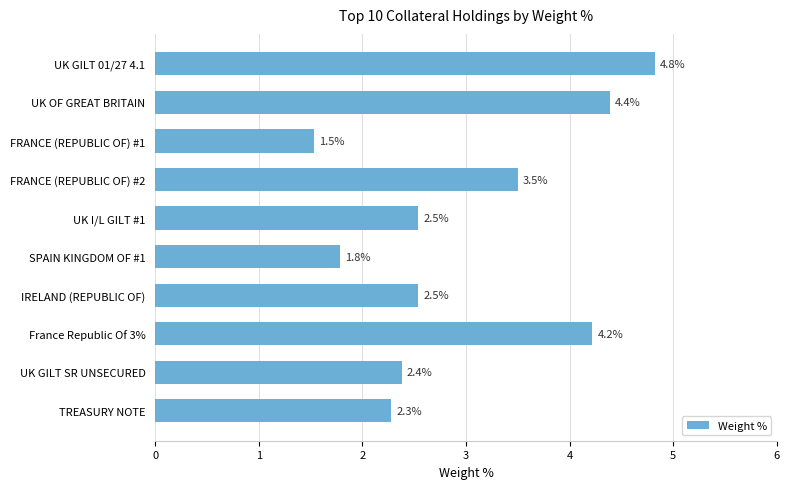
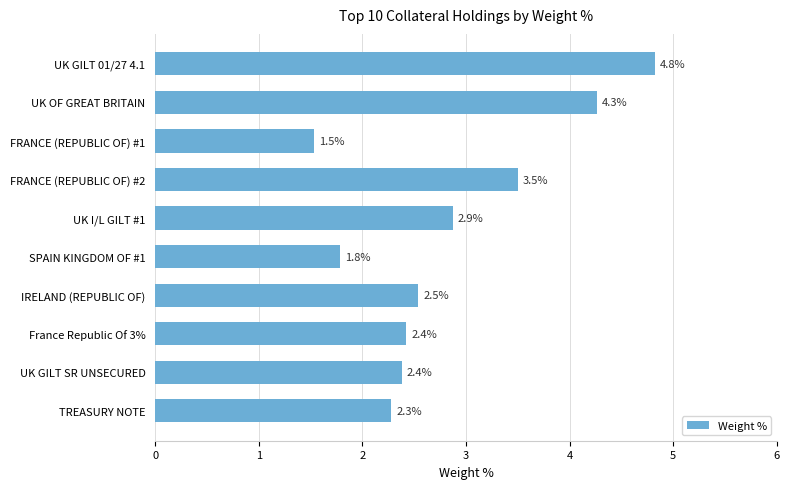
UK OF GREAT BRITAIN: 4.4% -> 4.3%
UK I/L GILT #1: 2.5% -> 2.9%
France Republic Of 3%: 4.2% -> 2.4%
